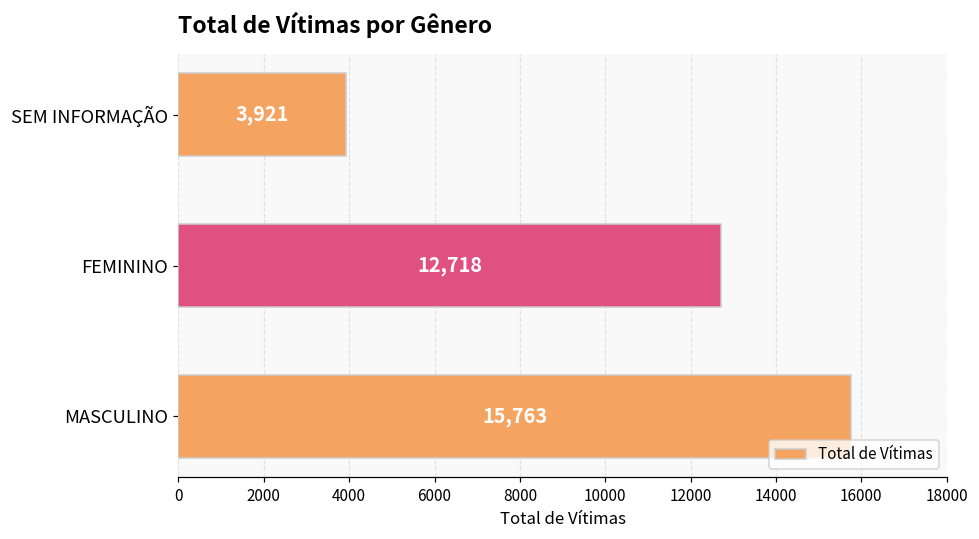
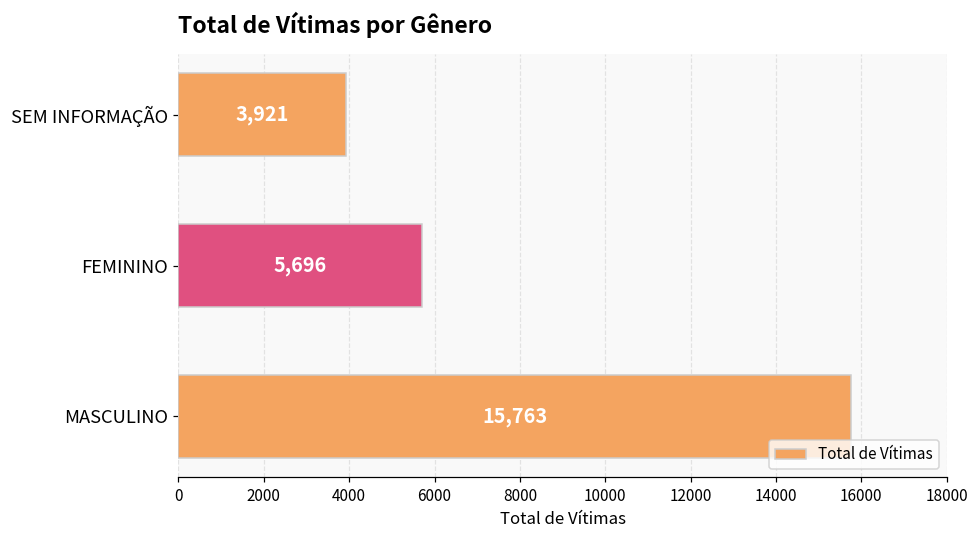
FEMININO: 12,718 -> 5,696
